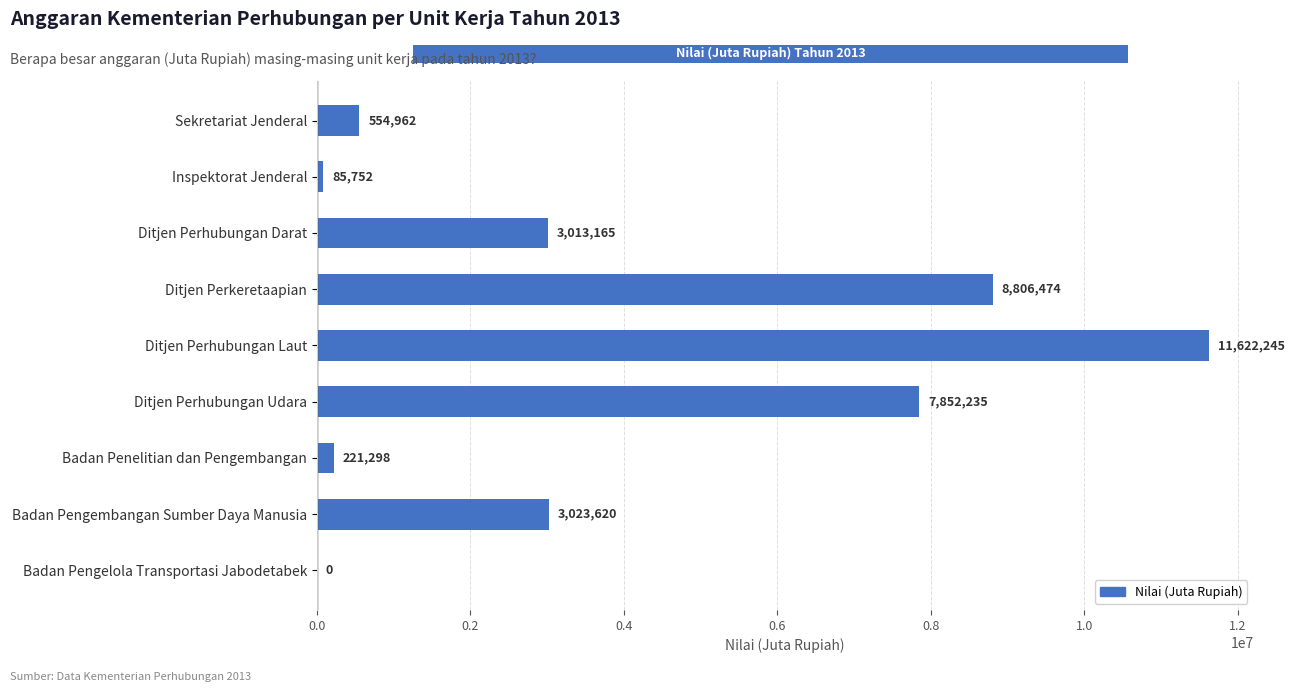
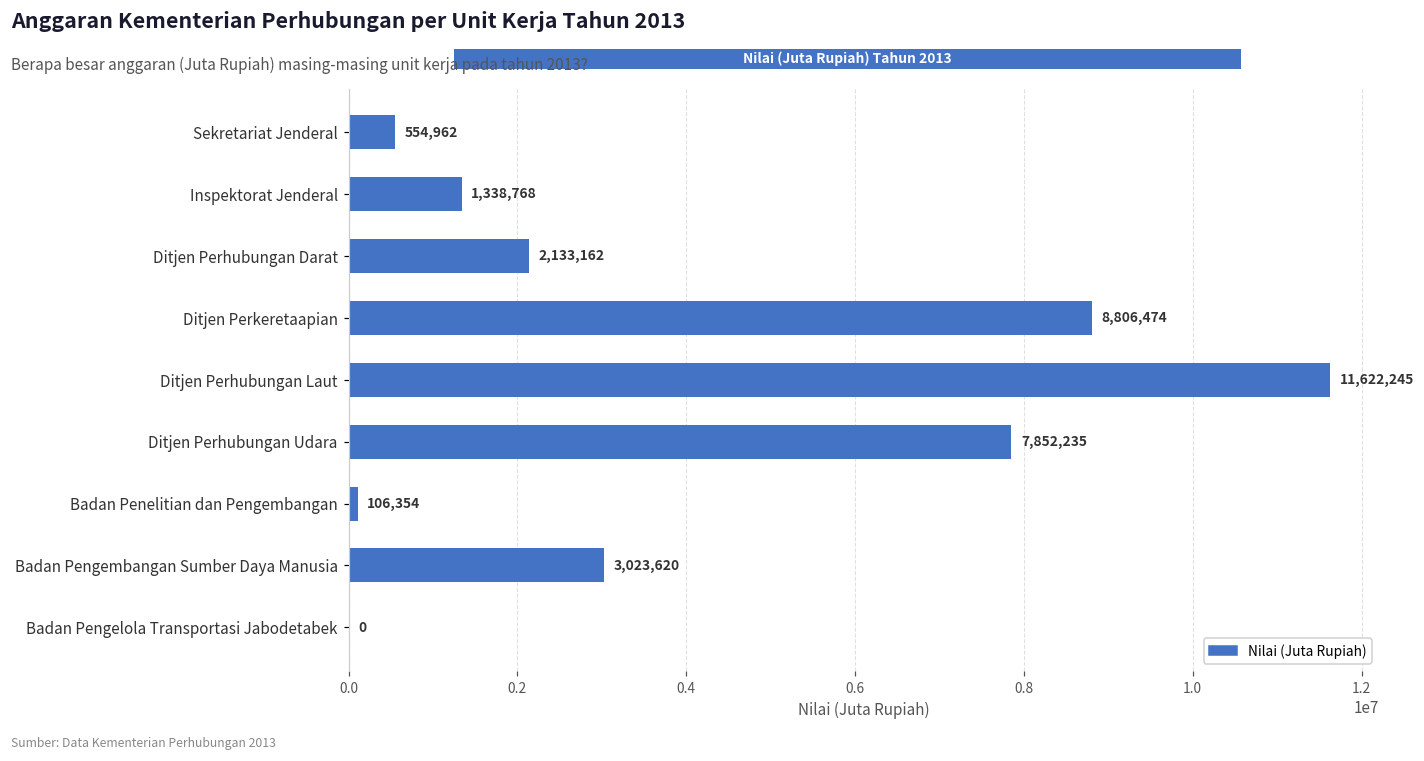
Inspektorat Jenderal: 85,752 -> 1,338,768
Ditjen Perhubungan Darat: 3,013,165 -> 2,133,162
Badan Penelitian dan Pengembangan: 221,298 -> 106,354
